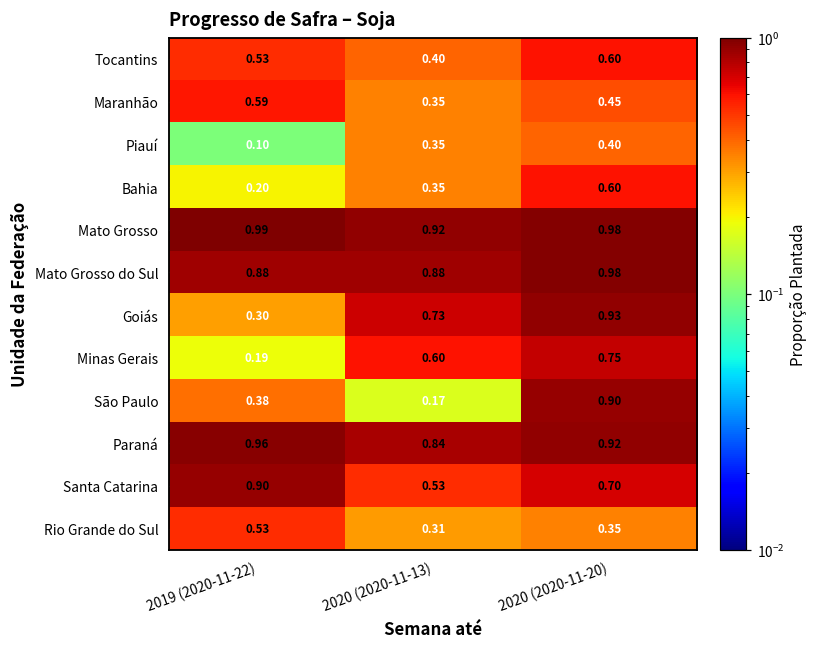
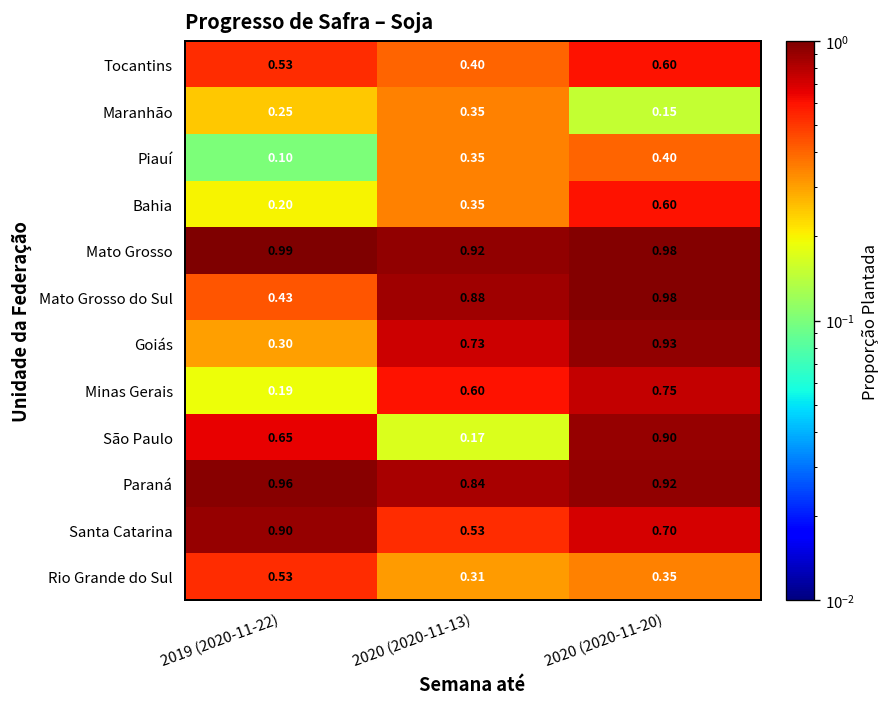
Maranhão, 2019 (2020-11-22): 0.59 -> 0.25
Maranhão, 2020 (2020-11-20): 0.45 -> 0.15
Mato Grosso do Sul, 2019 (2020-11-22): 0.88 -> 0.43
São Paulo, 2019 (2020-11-22): 0.38 -> 0.65
